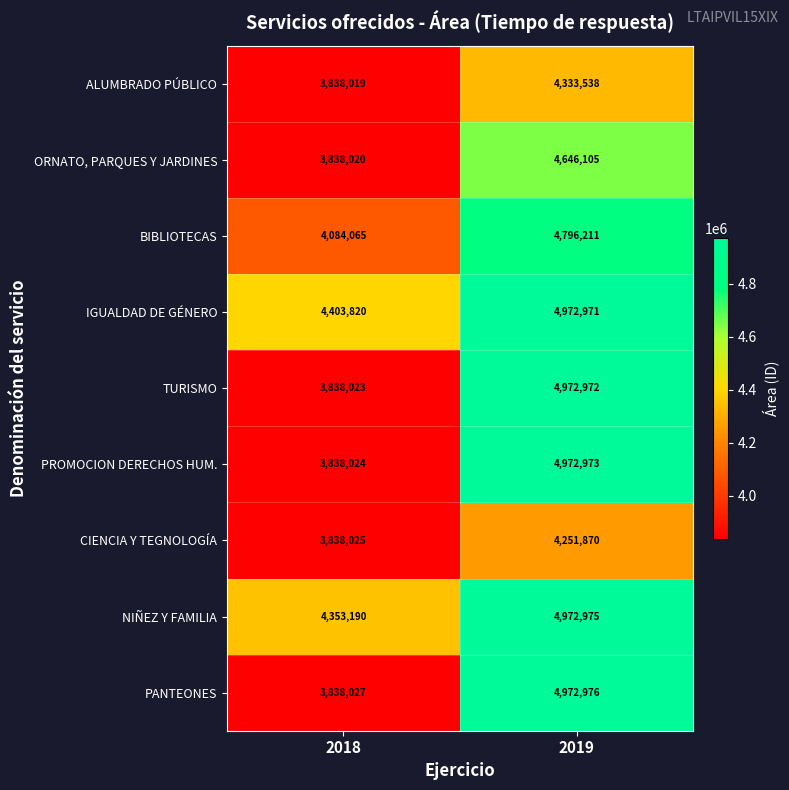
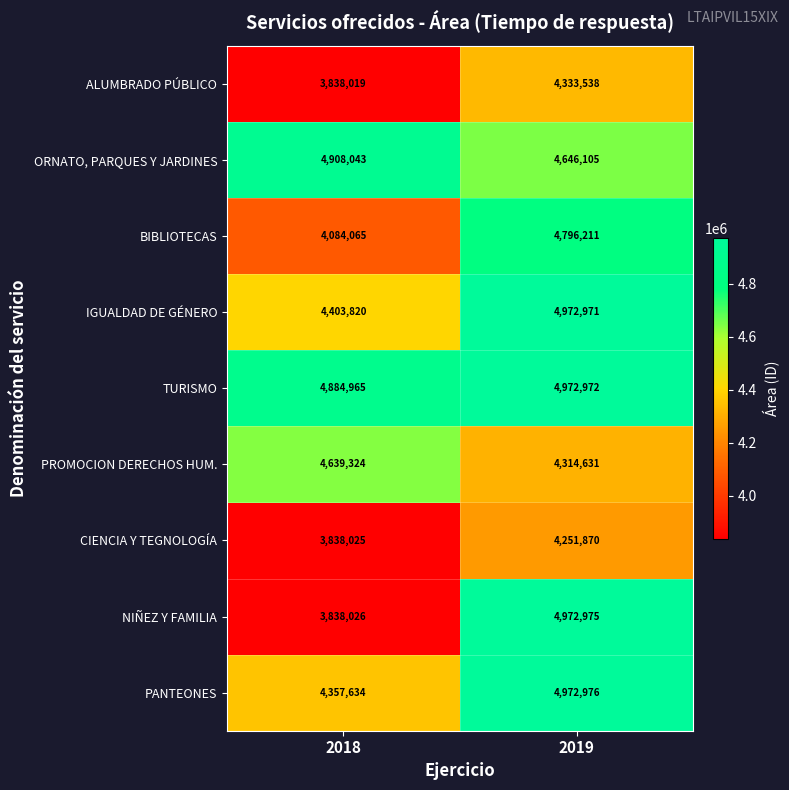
ORNATO, PARQUES Y JARDINES, 2018: 3,838,020 -> 4,908,043
TURISMO, 2018: 3,838,023 -> 4,884,965
PROMOCION DERECHOS HUM., 2018: 3,838,024 -> 4,639,324
PROMOCION DERECHOS HUM., 2019: 4,972,973 -> 4,314,631
NIÑEZ Y FAMILIA, 2018: 4,353,190 -> 3,838,026
PANTEONES, 2018: 3,838,027 -> 4,357,634
